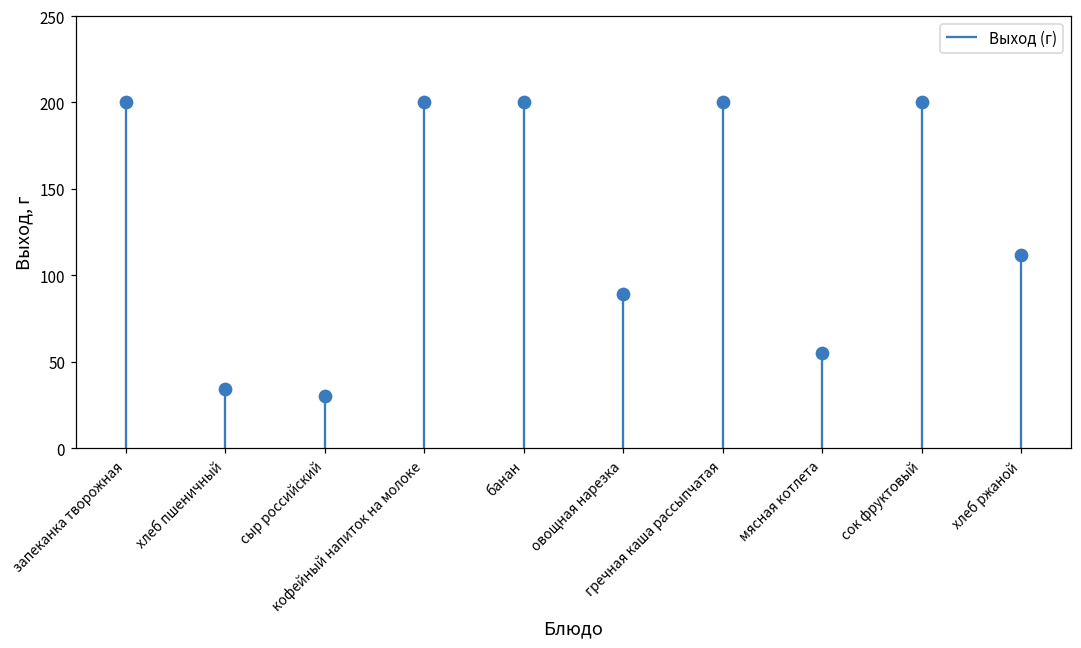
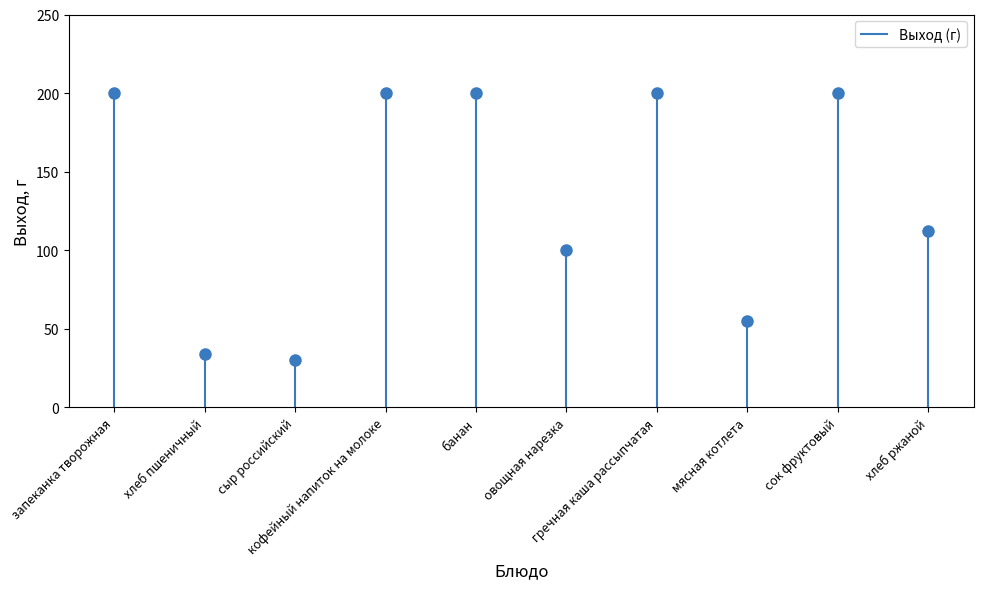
овощная нарезка: 89 -> 100
